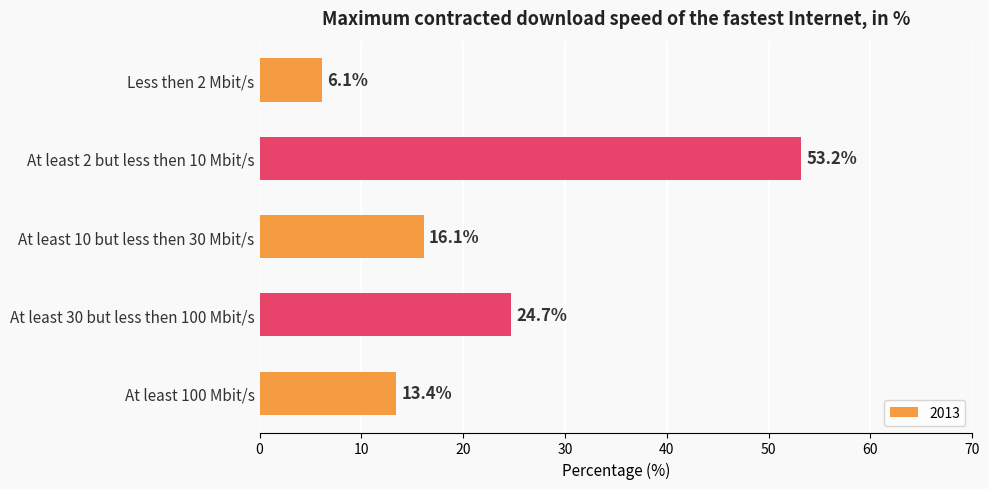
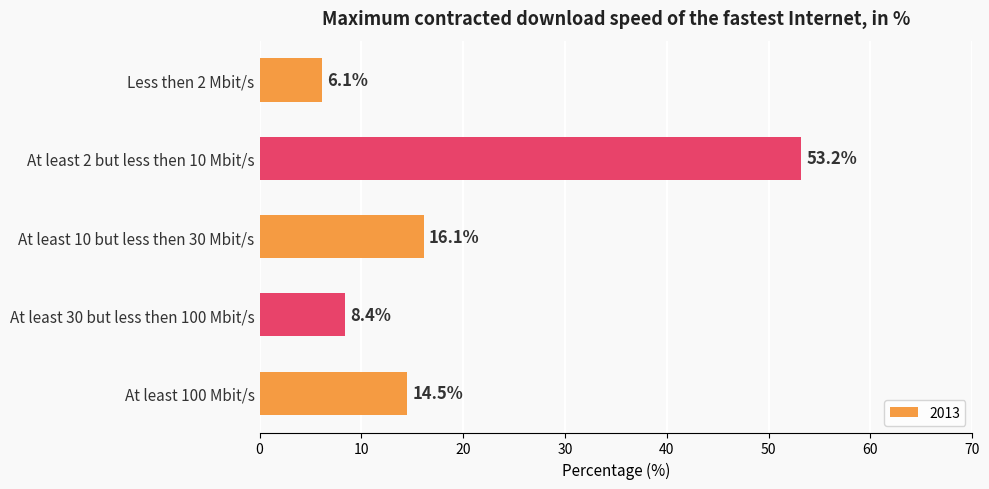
At least 30 but less then 100 Mbit/s: 24.7% -> 8.4%
At least 100 Mbit/s: 13.4% -> 14.5%
